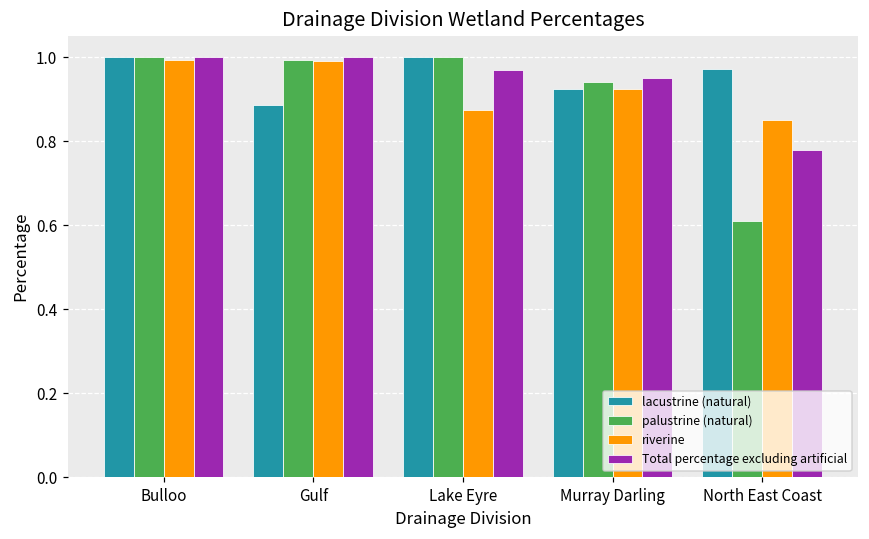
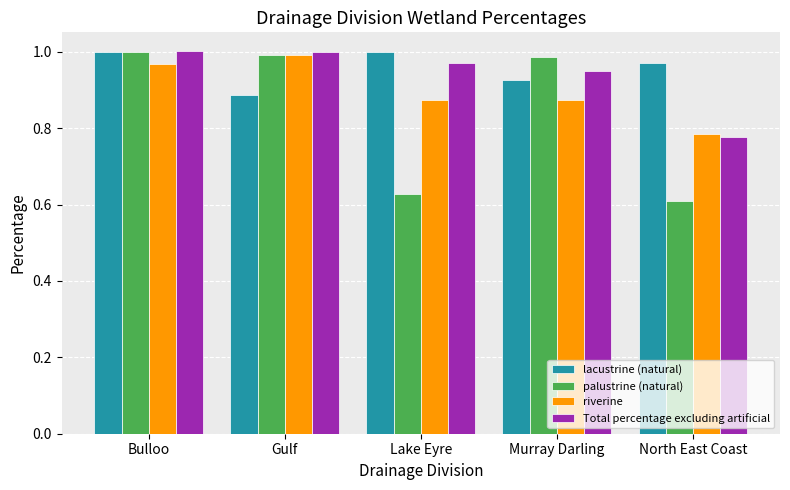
riverine, Bulloo: 0.99 -> 0.97
palustrine (natural), Lake Eyre: 1.00 -> 0.63
palustrine (natural), Murray Darling: 0.94 -> 0.99
riverine, Murray Darling: 0.92 -> 0.87
riverine, North East Coast: 0.85 -> 0.79
